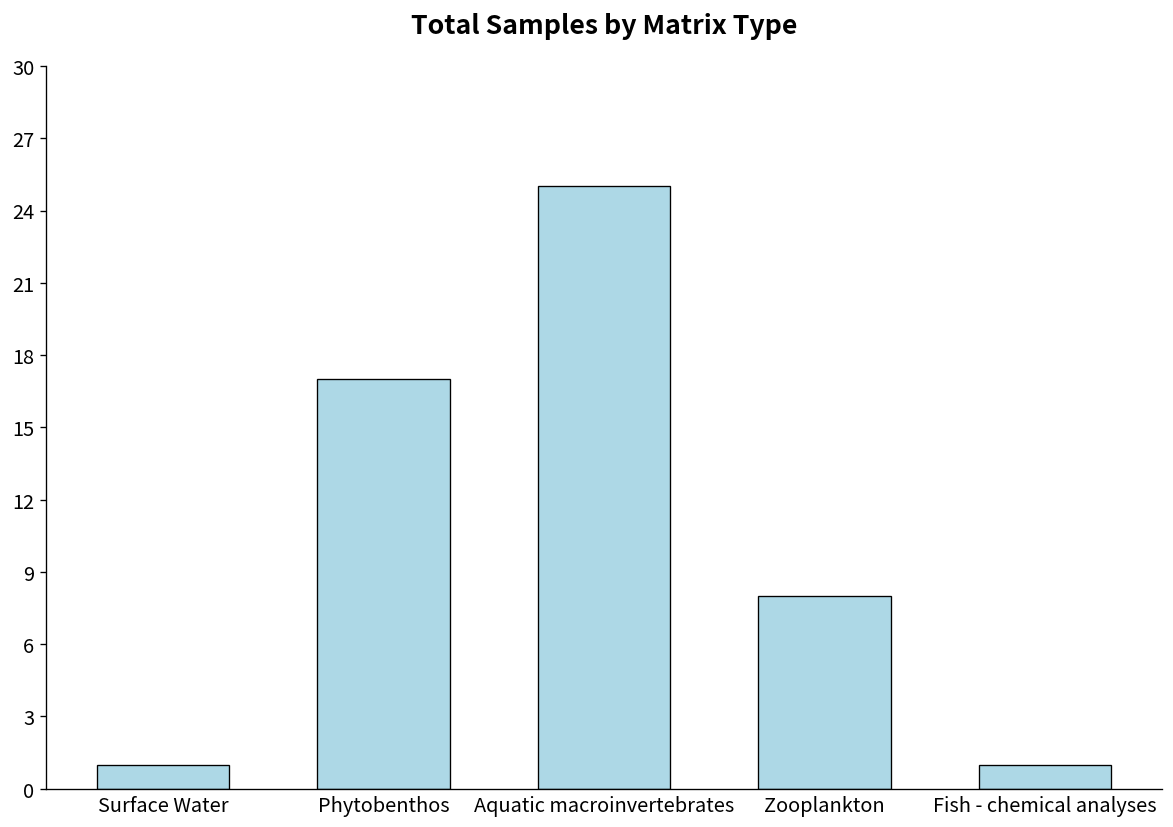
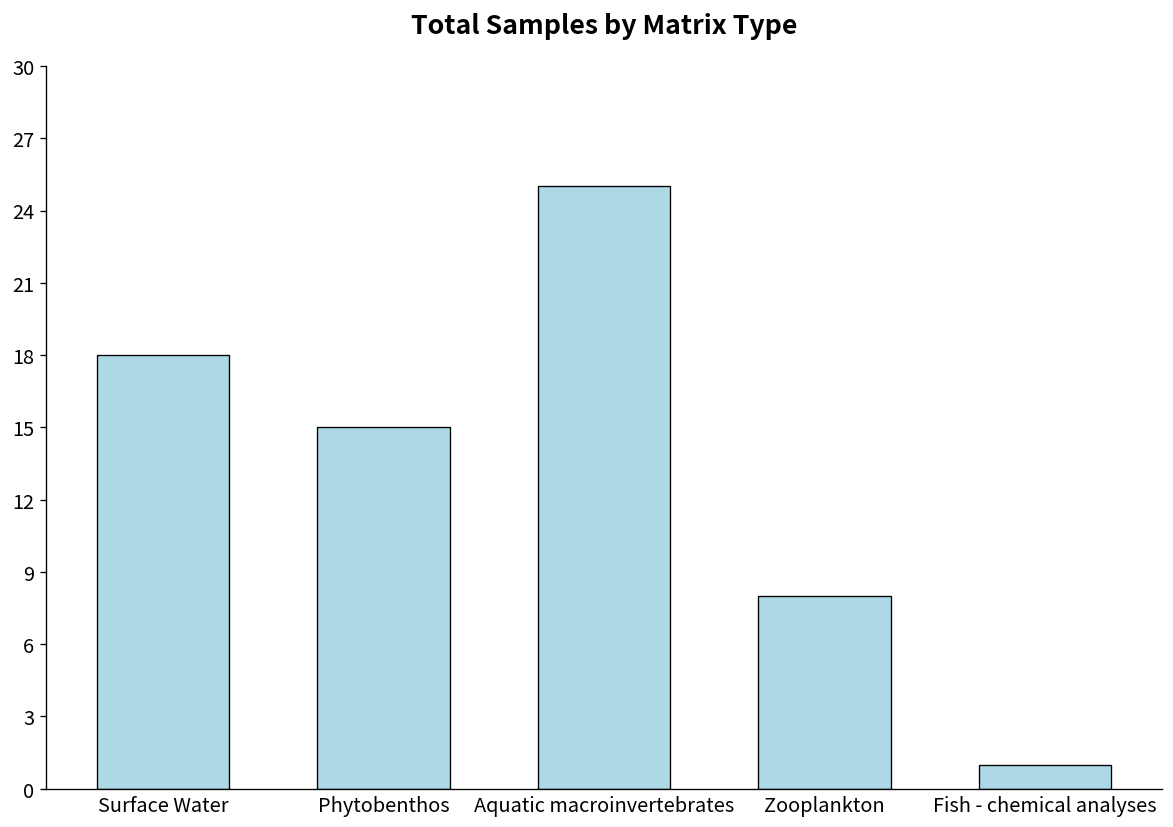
Surface Water: 1 -> 18
Phytobenthos: 17 -> 15
